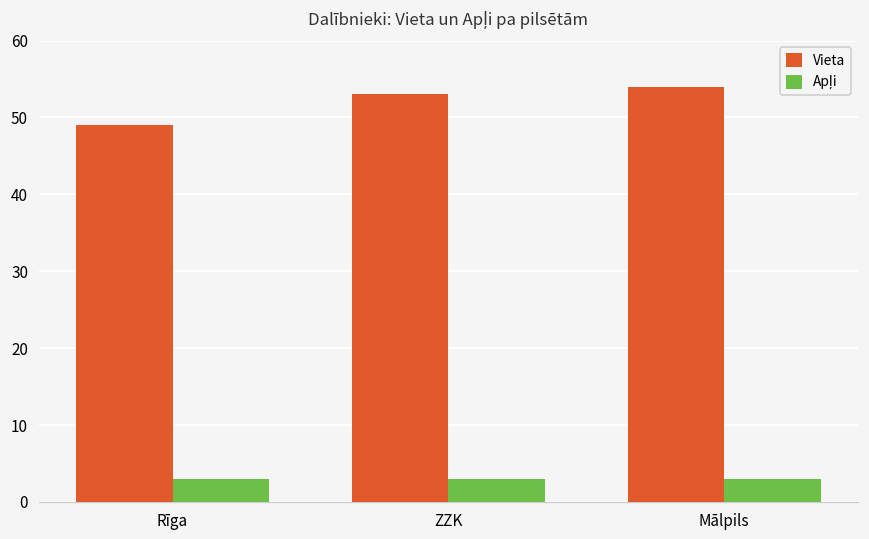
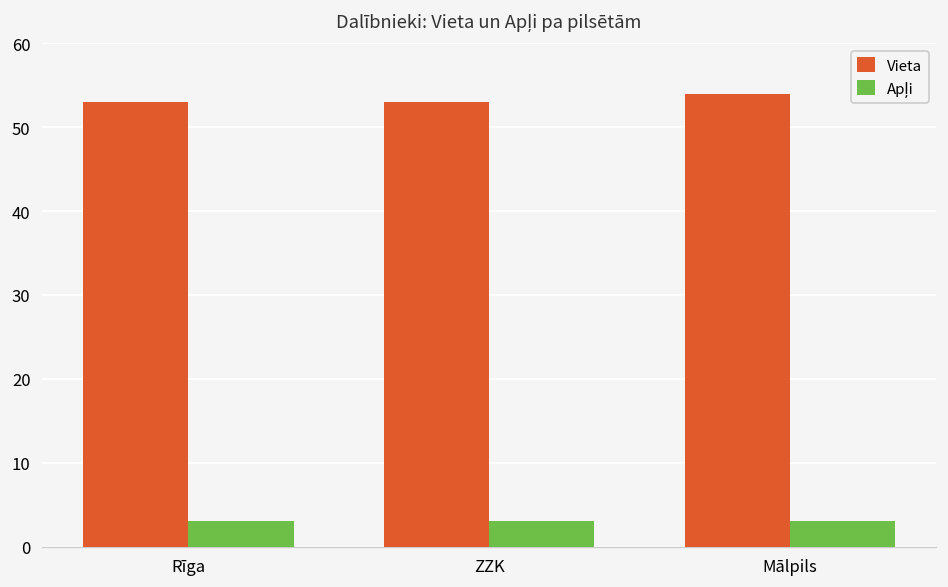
Vieta, Rīga: 49 -> 53
